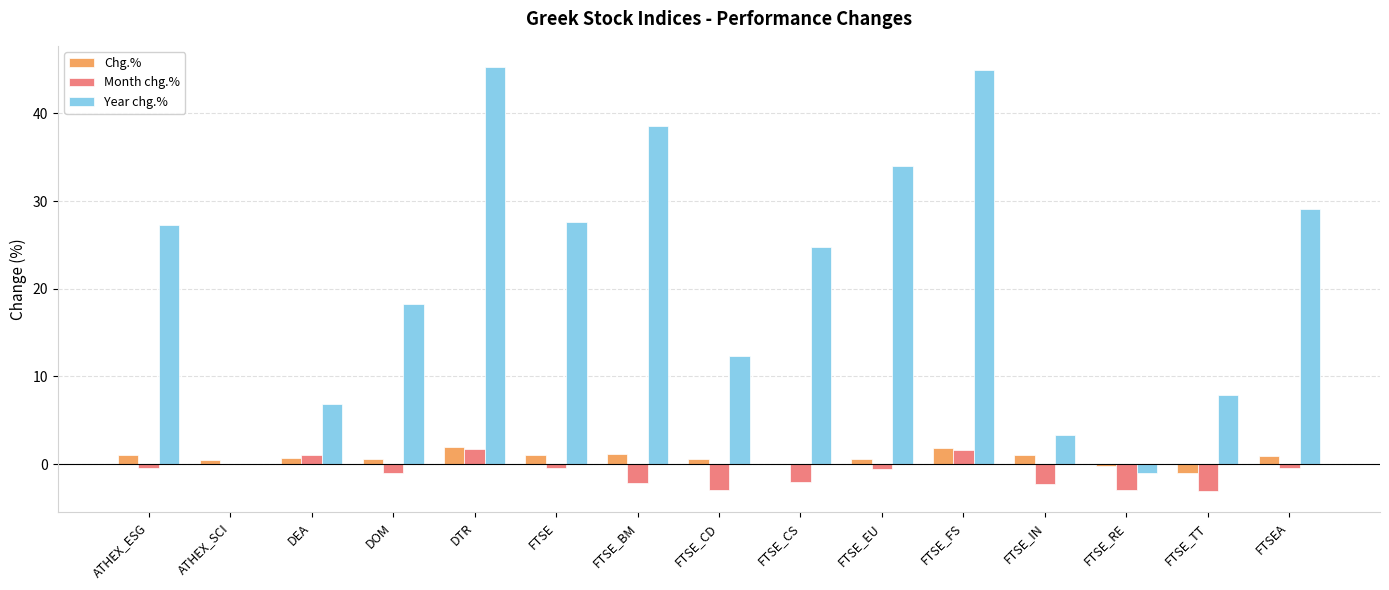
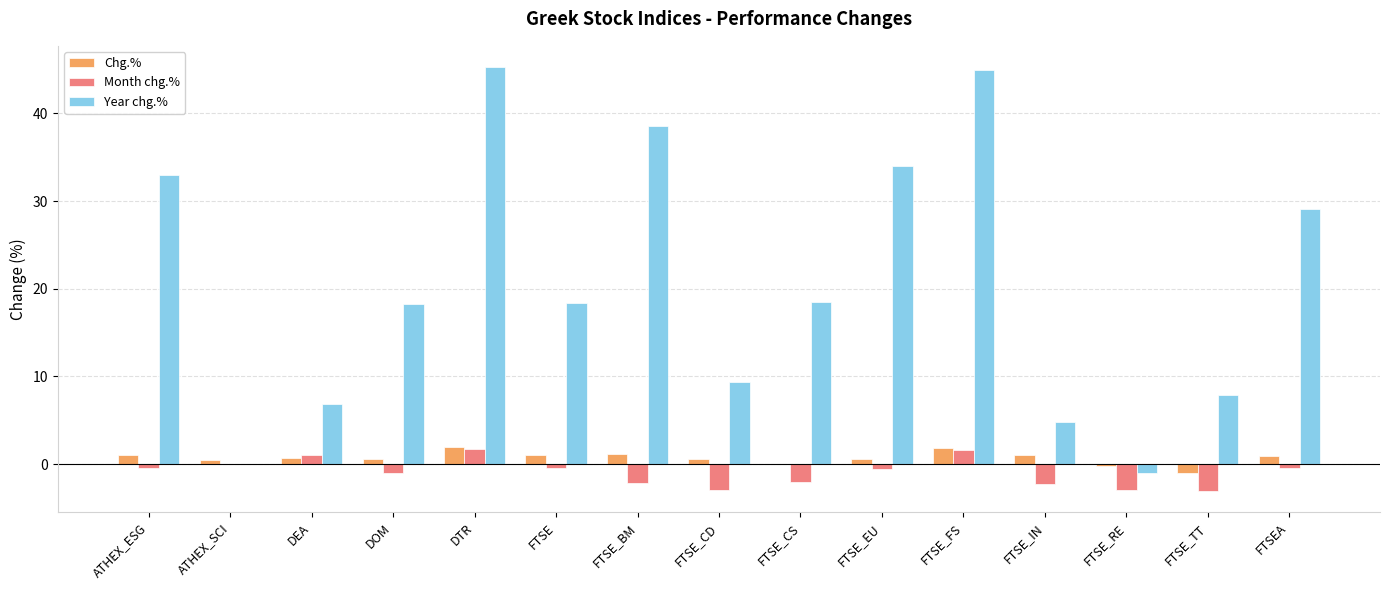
Year chg.%, ATHEX_ESG: 27 -> 33
Year chg.%, FTSE: 28 -> 18
Year chg.%, FTSE_CD: 12 -> 9
Year chg.%, FTSE_CS: 25 -> 18
Year chg.%, FTSE_IN: 3 -> 5
